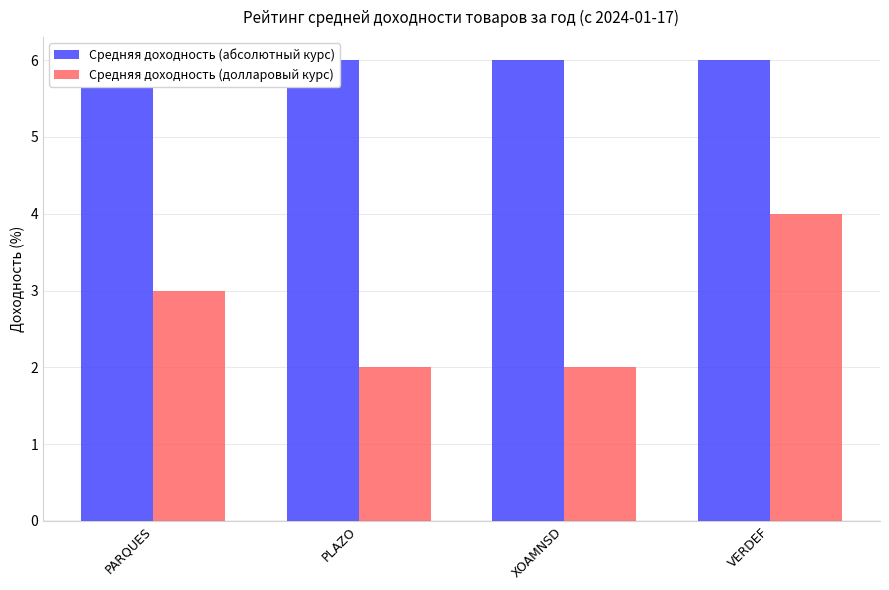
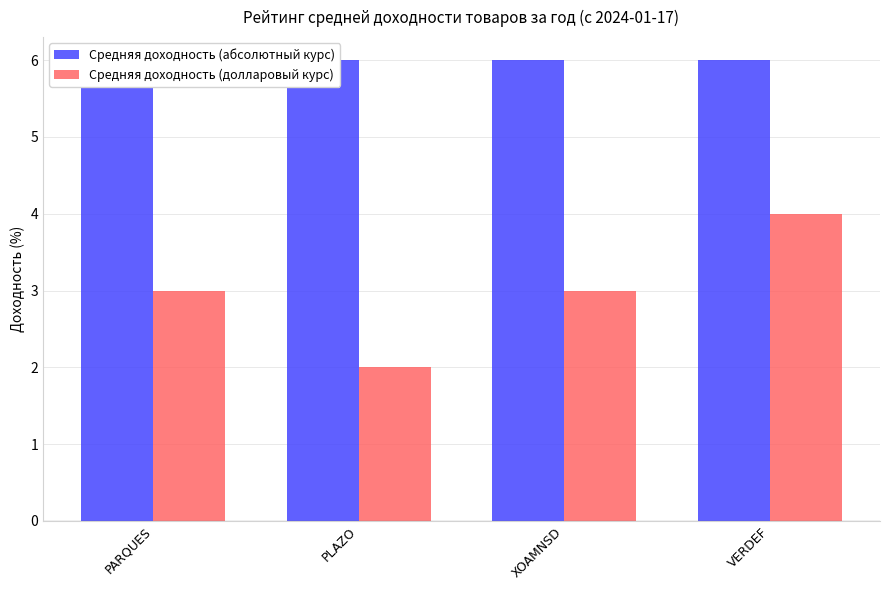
Средняя доходность (долларовый курс), XOAMNSD: 2 -> 3
